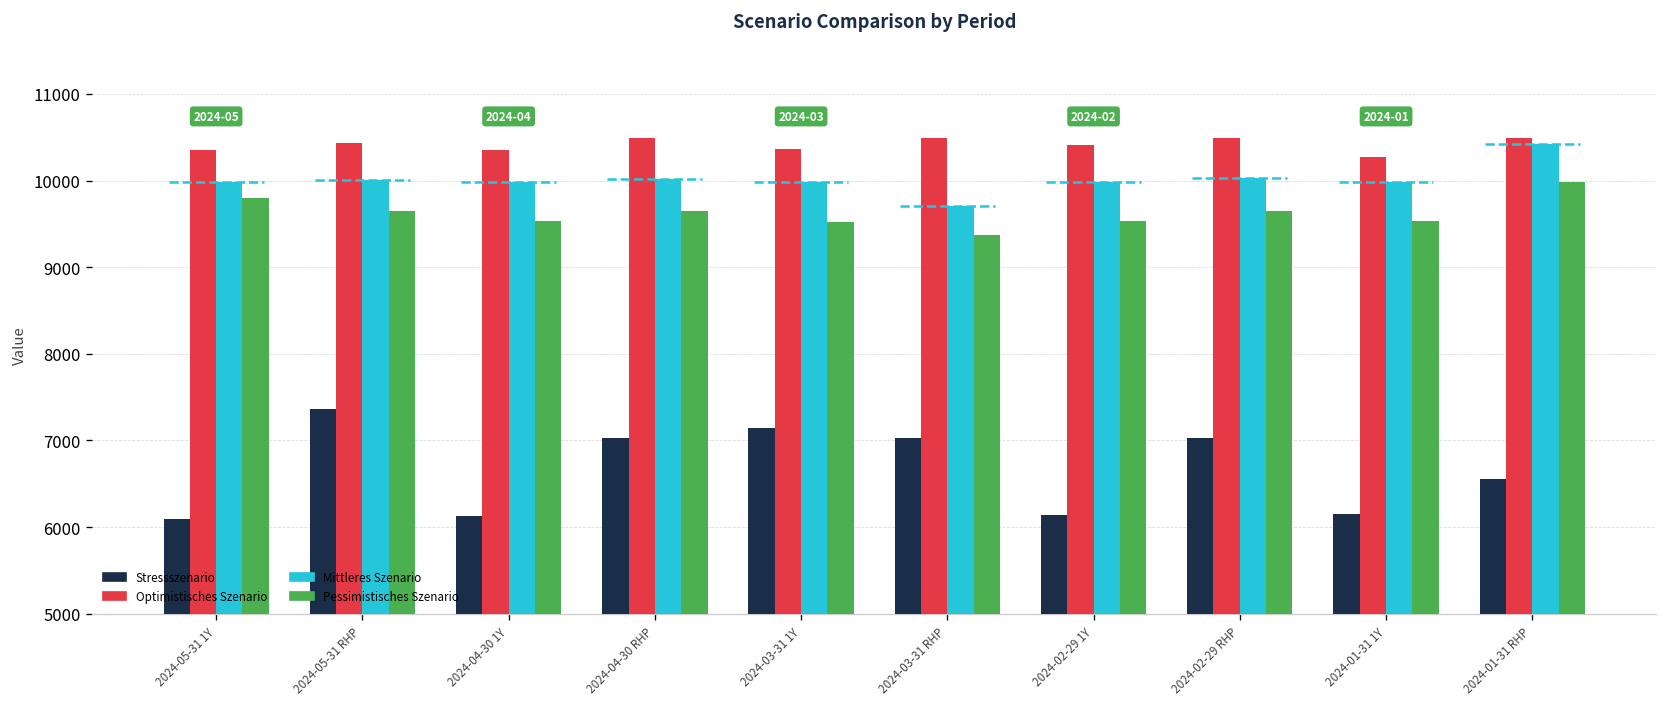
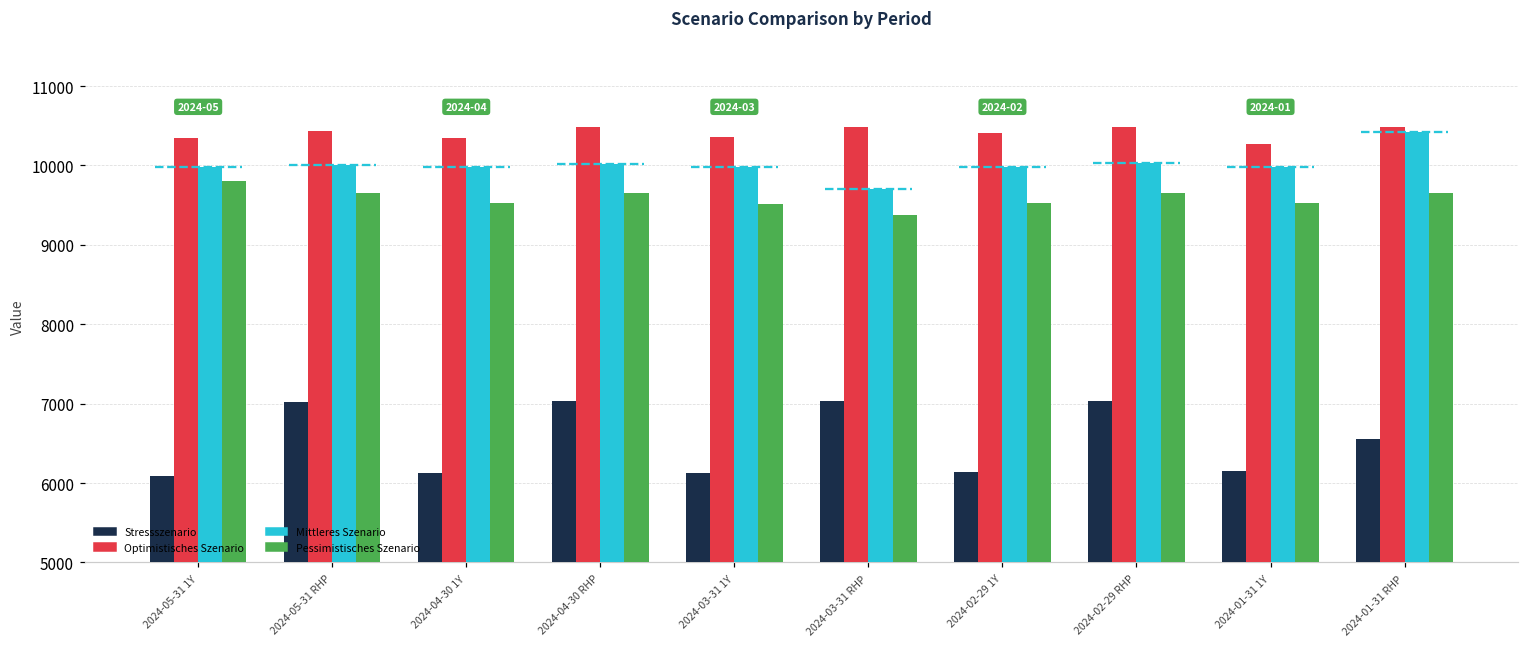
Stressszenario, 2024-05-31 RHP: 7400 -> 7000
Stressszenario, 2024-03-31 1Y: 7100 -> 6100
Pessimistisches Szenario, 2024-01-31 RHP: 10000 -> 9700
